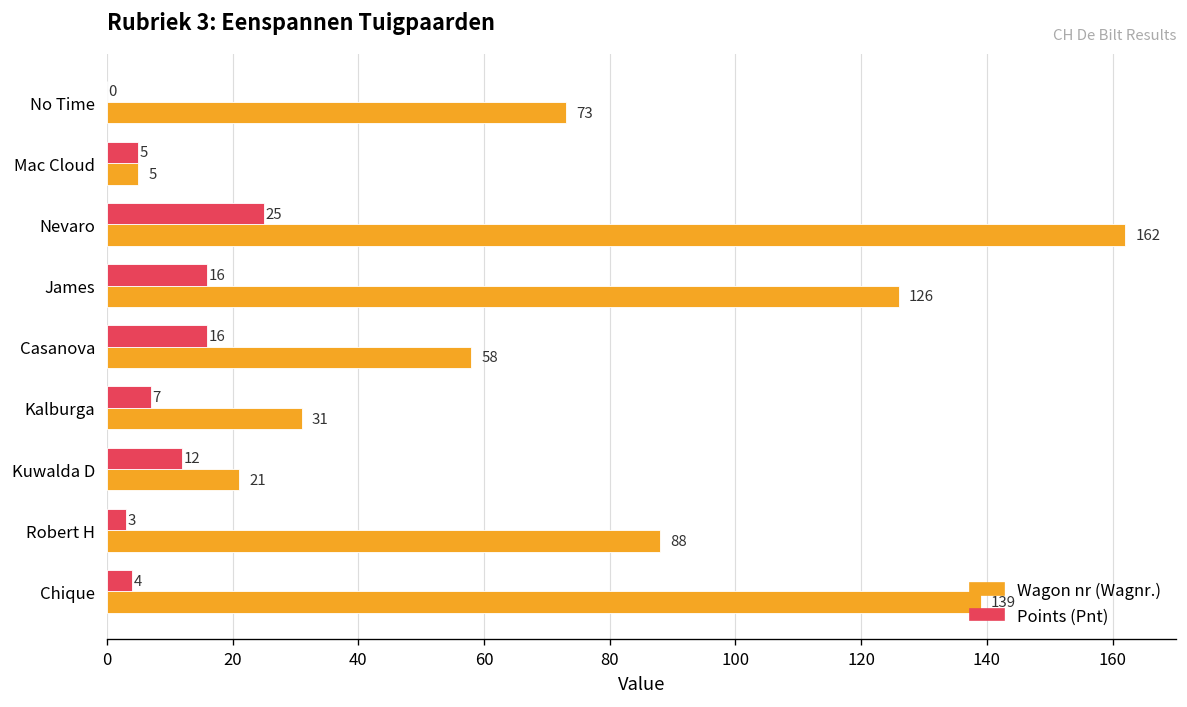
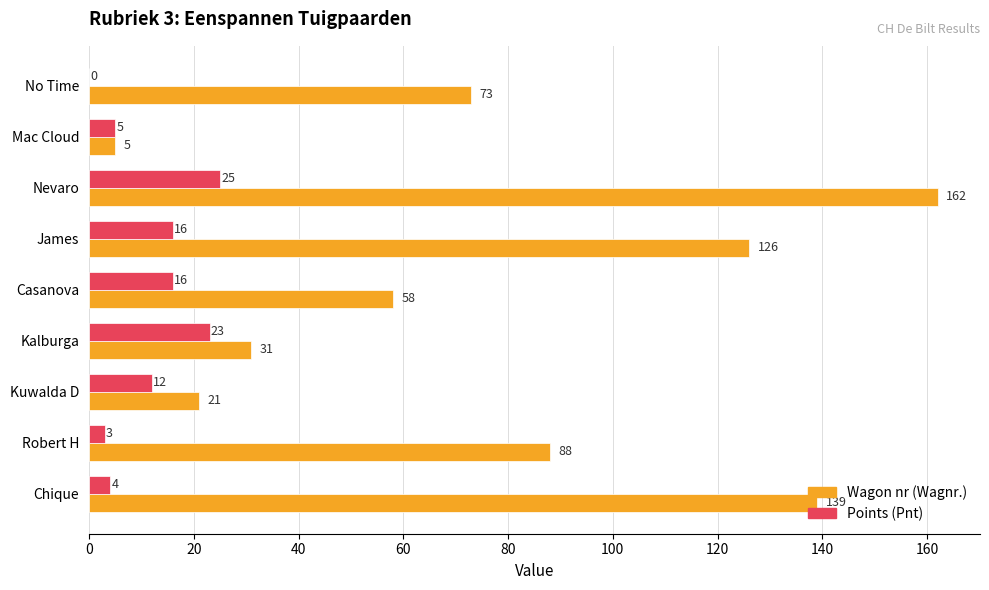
Points (Pnt), Kalburga: 7 -> 23
